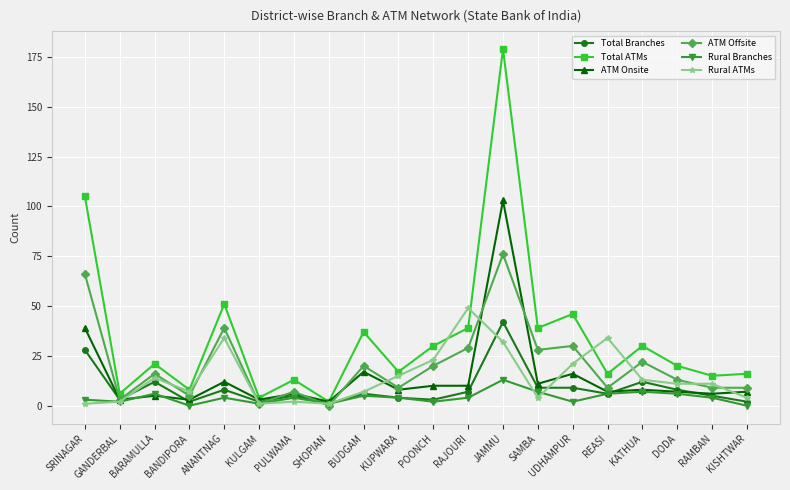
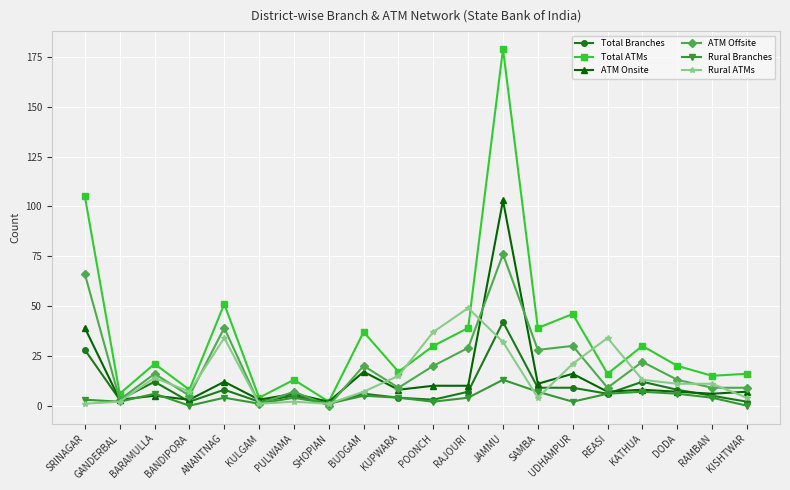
Rural ATMs, POONCH: 23 -> 37
